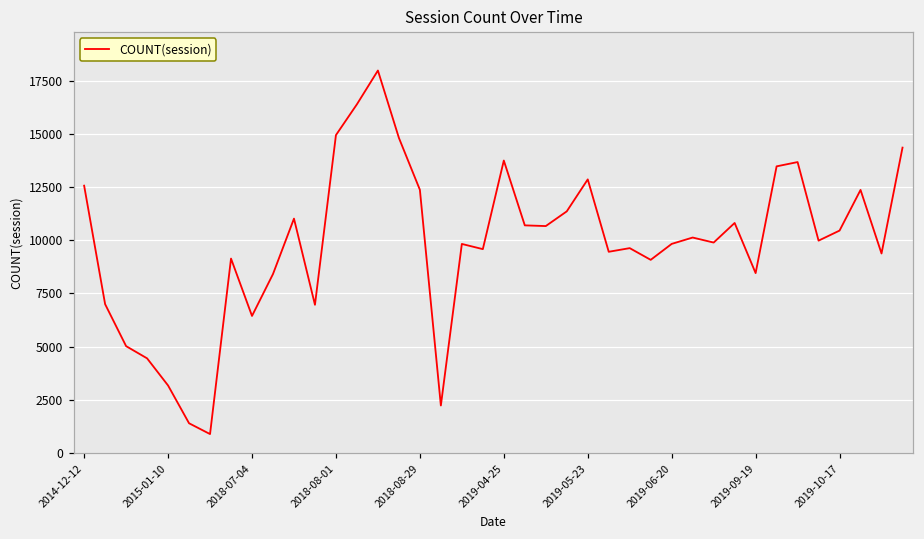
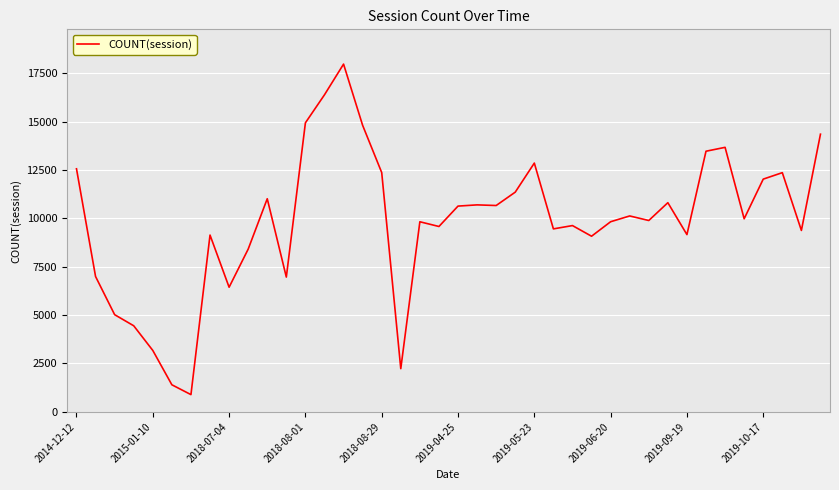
2019-04-25: 13700 -> 10600
2019-09-19: 8500 -> 9200
2019-10-17: 10500 -> 12000
